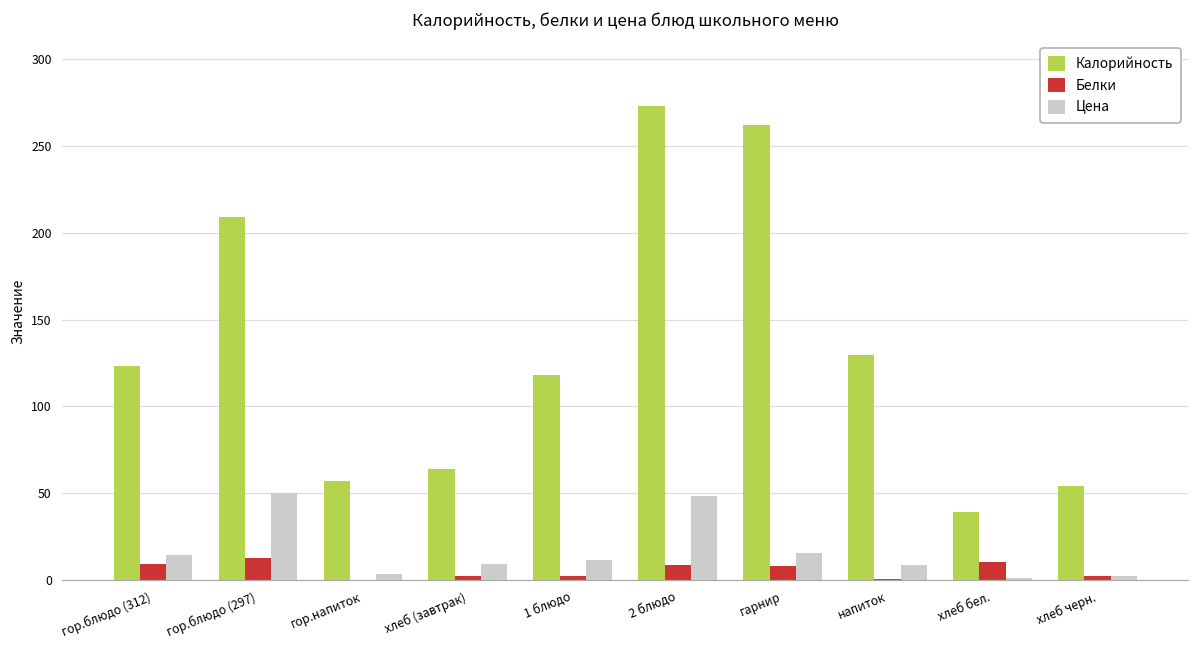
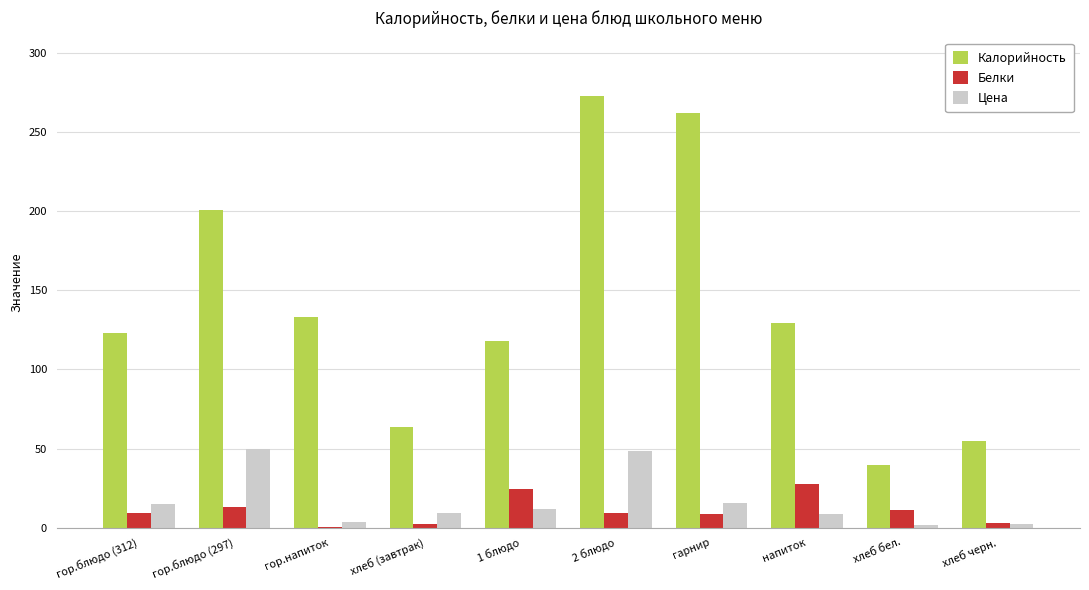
Калорийность, гор.блюдо (297): 209 -> 201
Калорийность, гор.напиток: 57 -> 133
Белки, 1 блюдо: 2 -> 24
Белки, напиток: 1 -> 27
